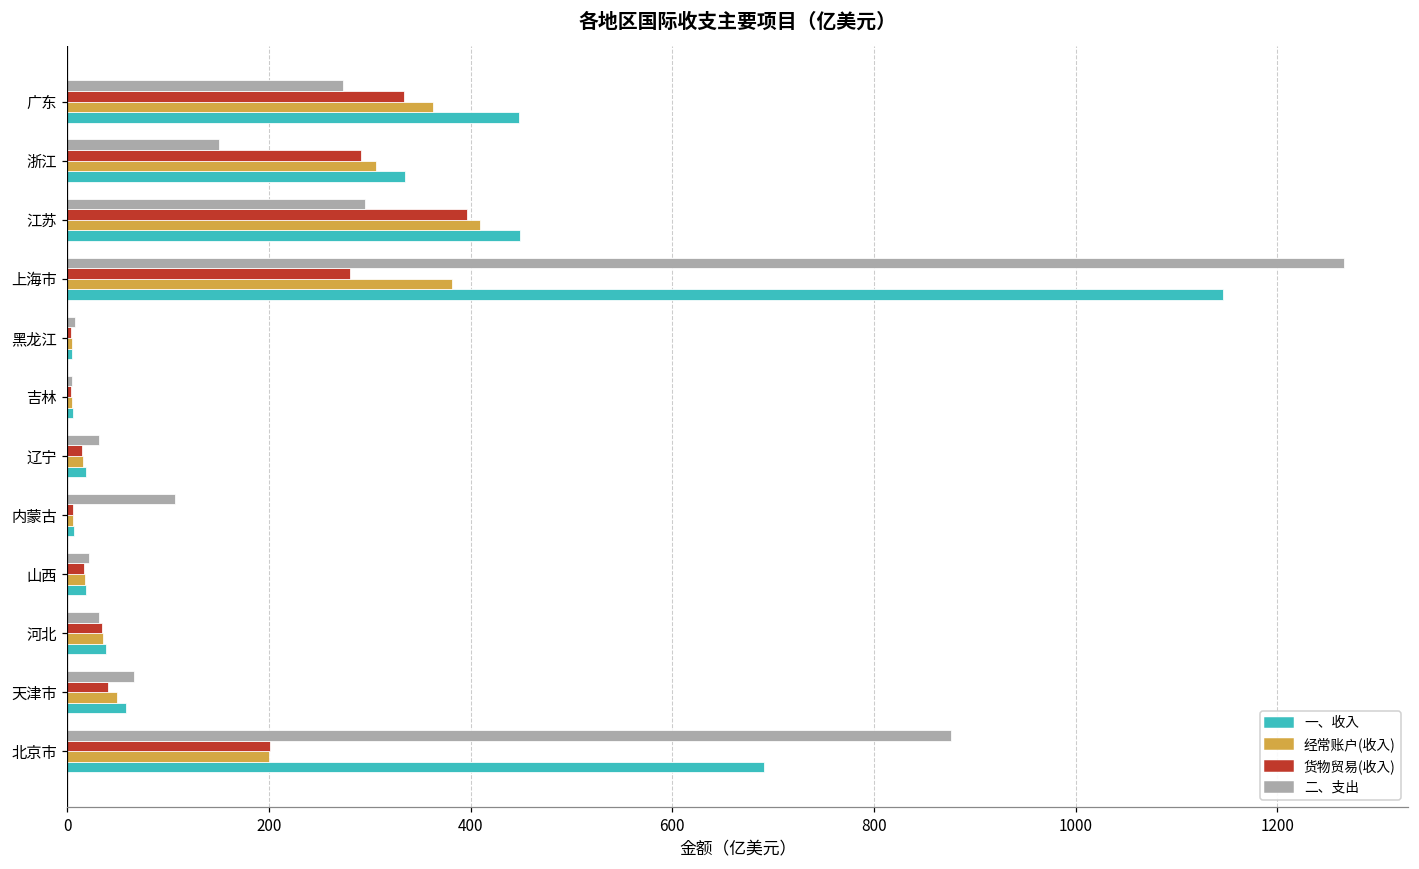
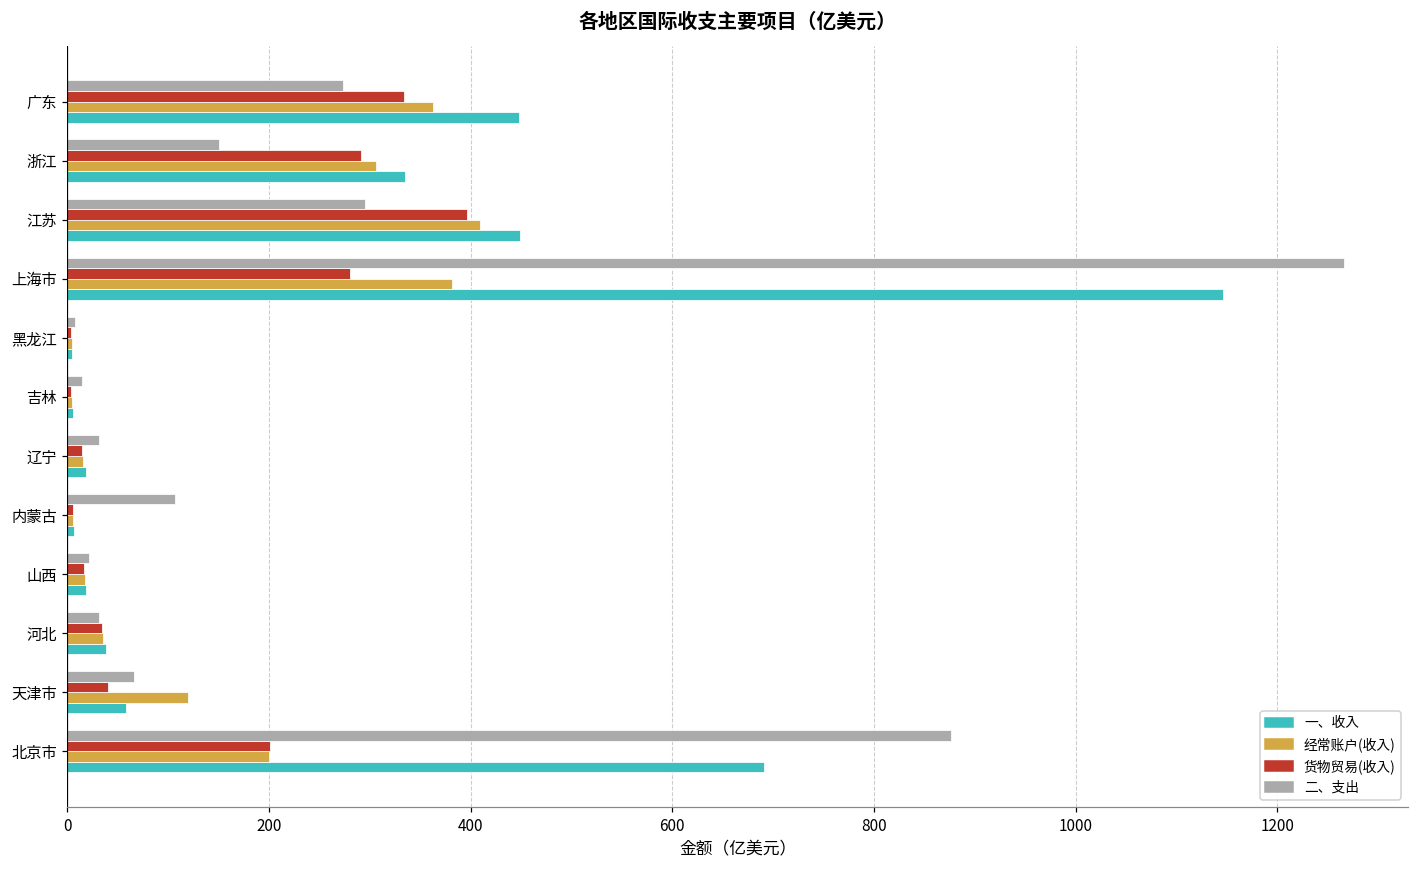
二、支出, 吉林: 0 -> 10
经常账户(收入), 天津市: 50 -> 120
